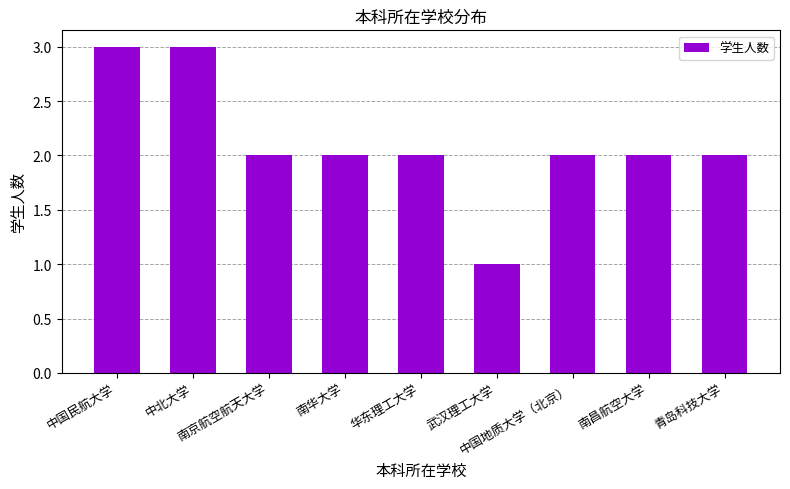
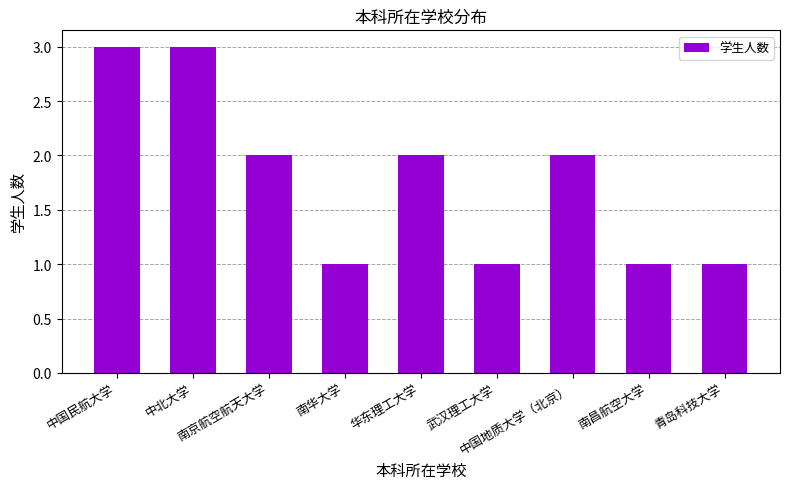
南华大学: 2 -> 1
南昌航空大学: 2 -> 1
青岛科技大学: 2 -> 1
